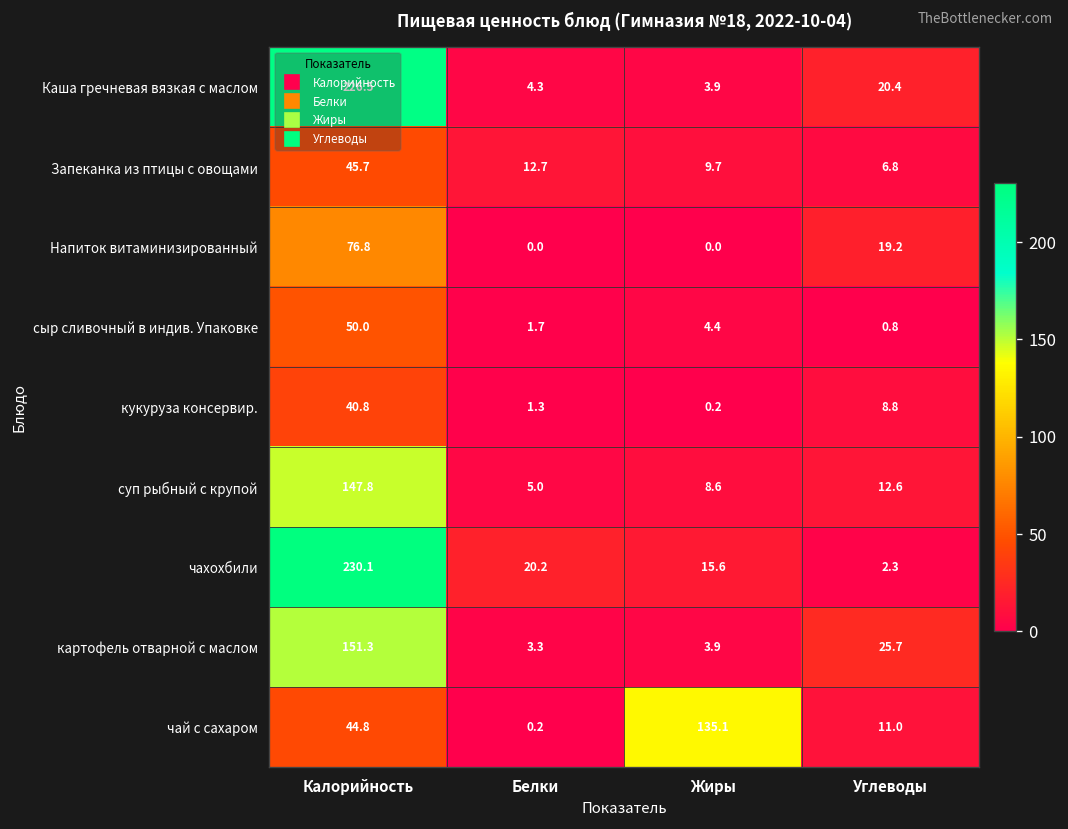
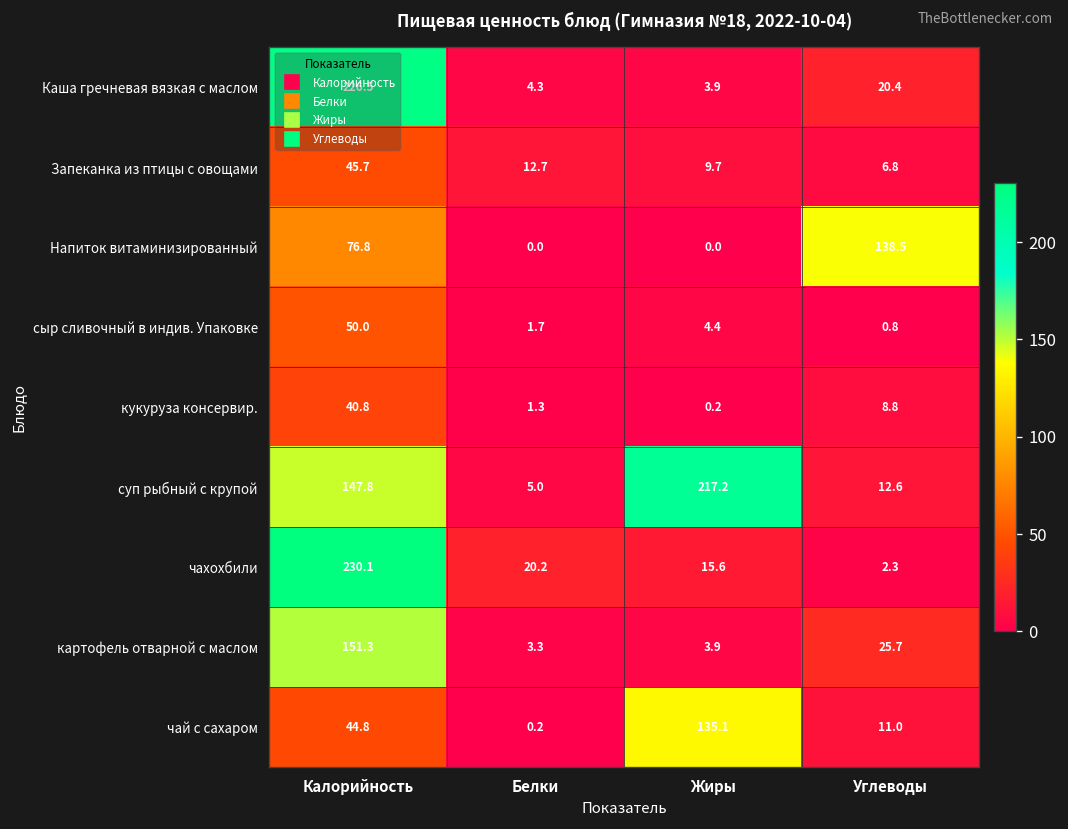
Напиток витаминизированный, Углеводы: 19.2 -> 138.5
суп рыбный с крупой, Жиры: 8.6 -> 217.2
